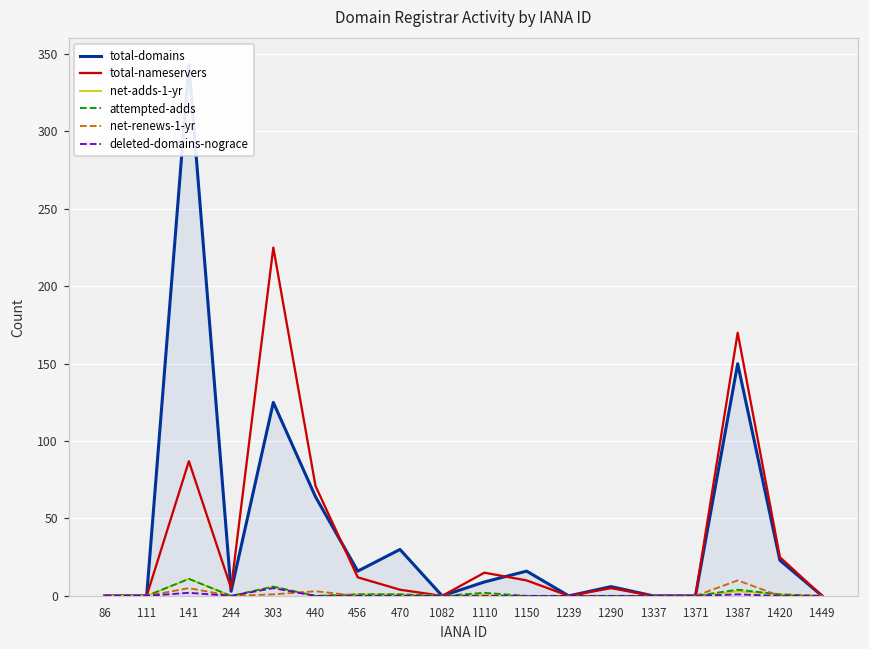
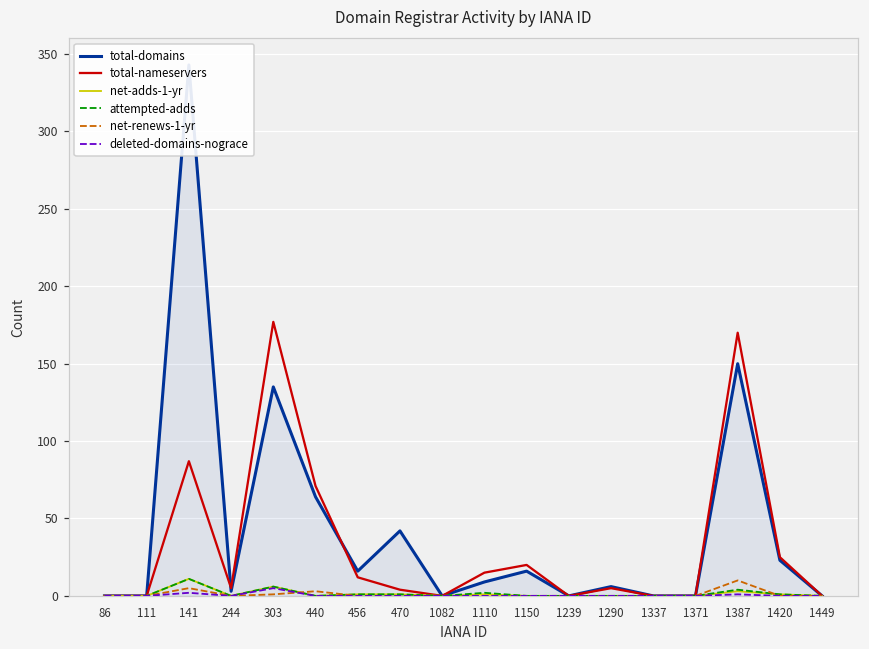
total-domains, 303: 125 -> 135
total-nameservers, 303: 225 -> 177
total-domains, 470: 30 -> 42
total-nameservers, 1150: 10 -> 20
